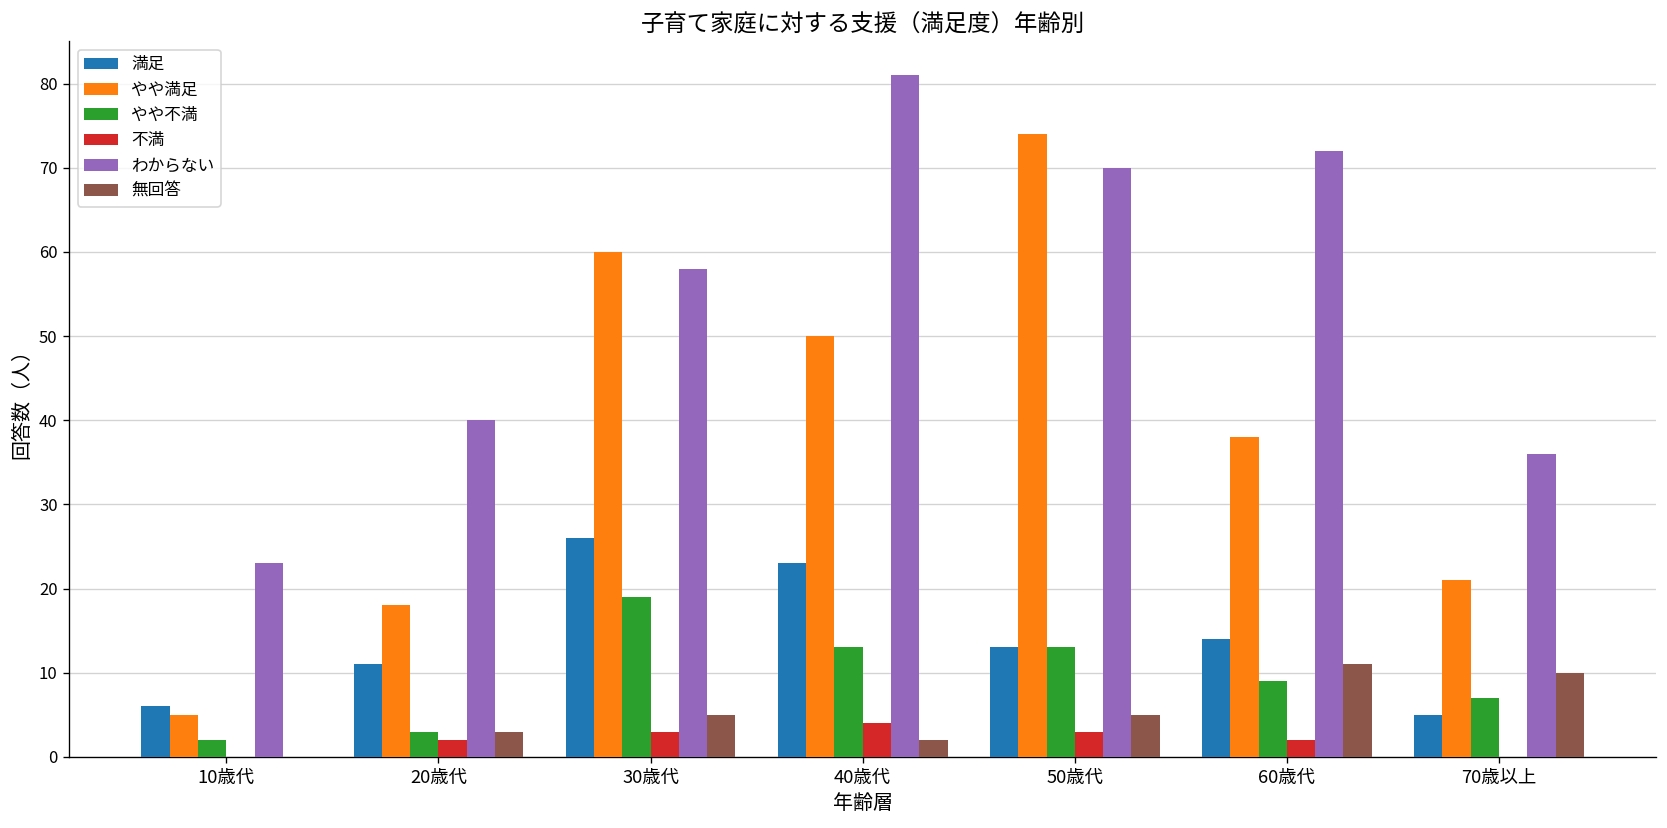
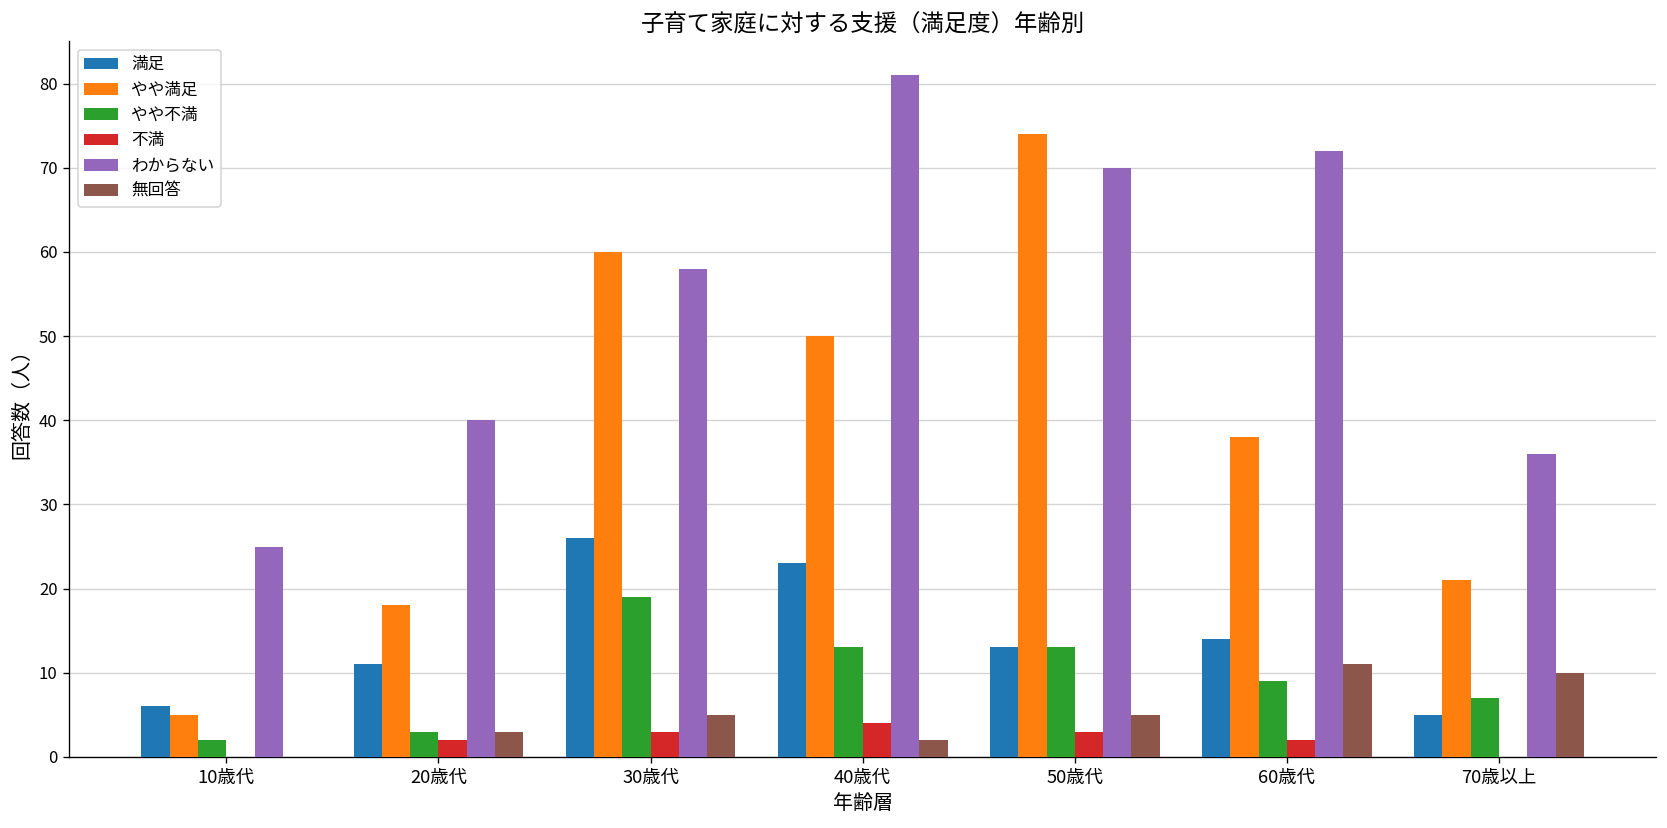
わからない, 10歳代: 23 -> 25
